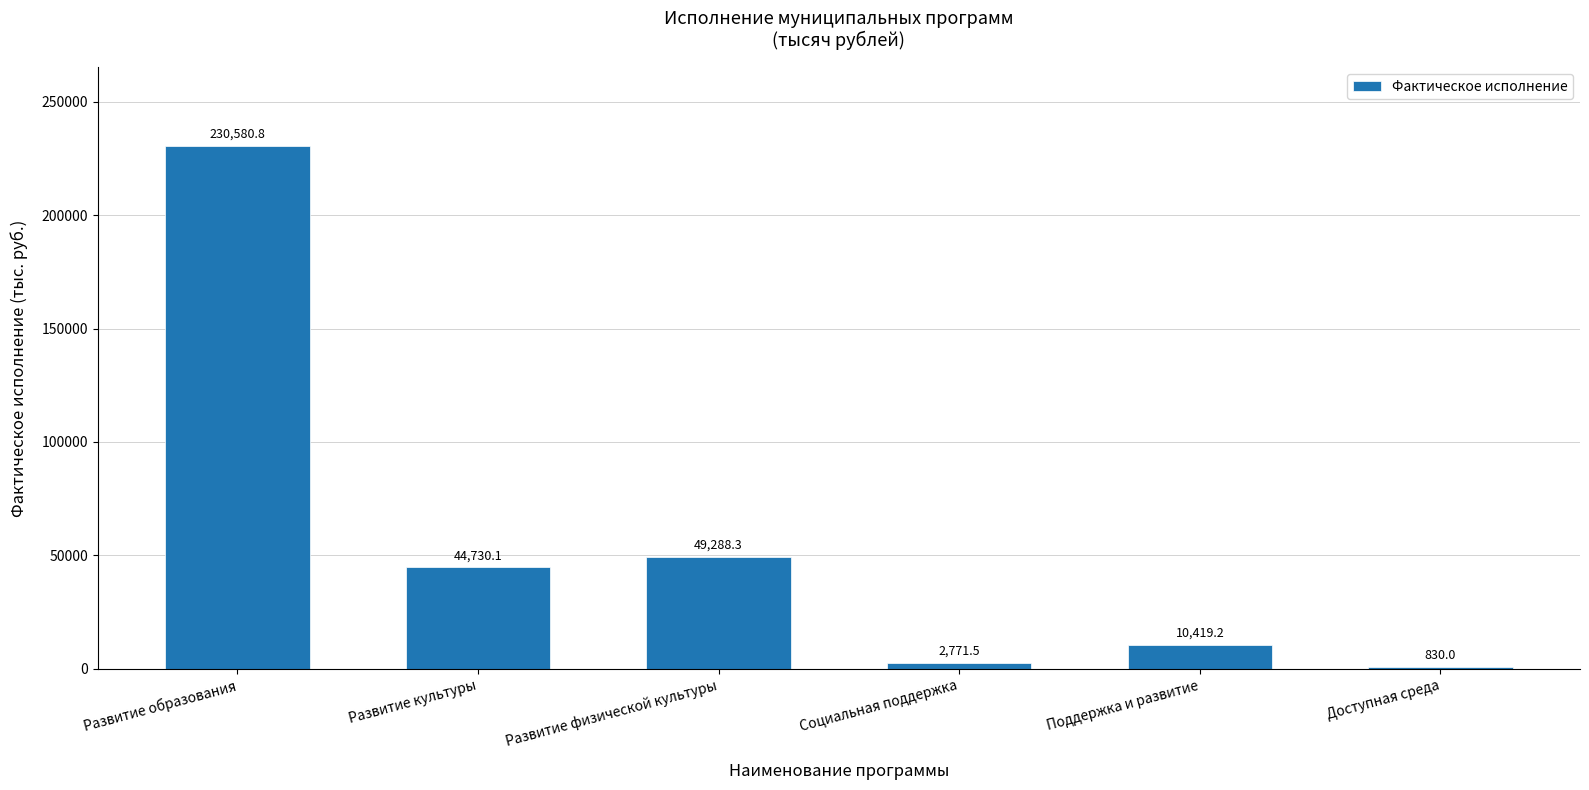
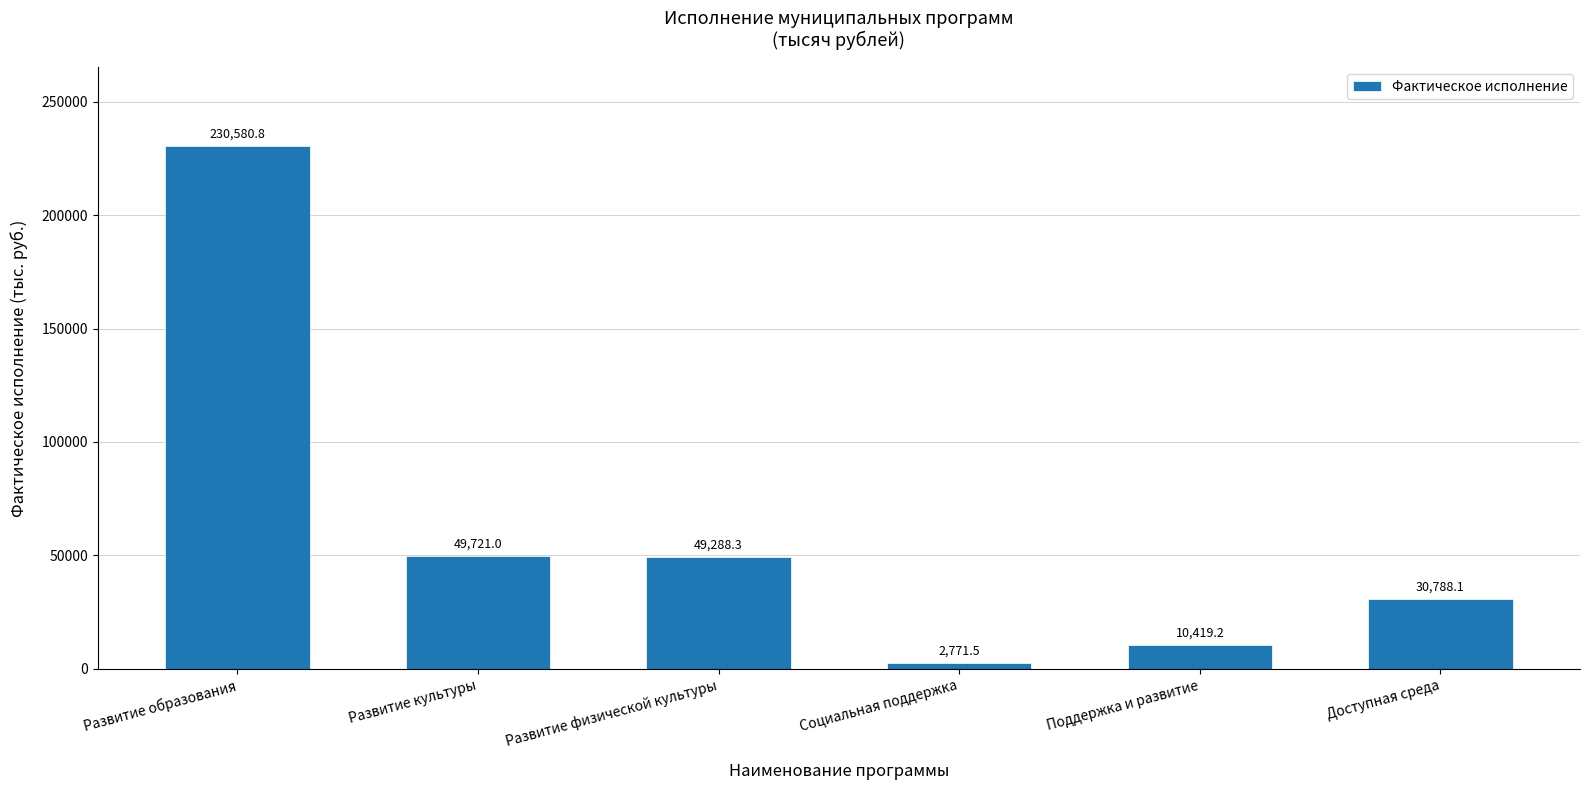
Развитие культуры: 44,730.1 -> 49,721.0
Доступная среда: 830.0 -> 30,788.1
